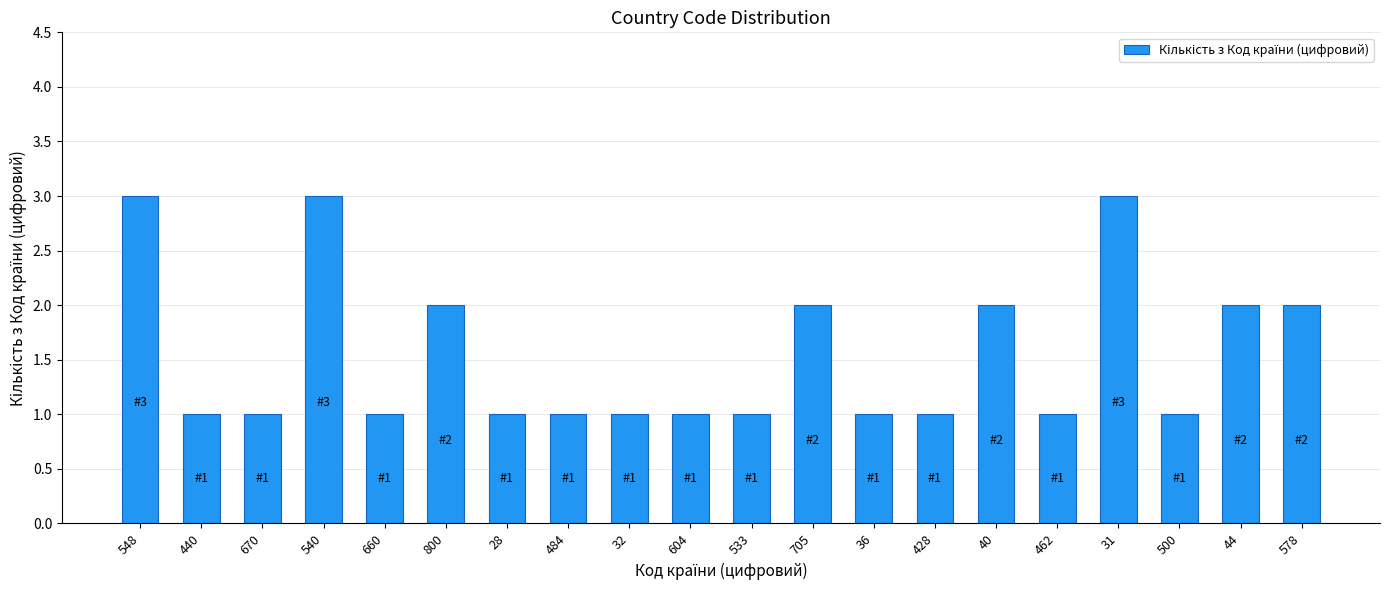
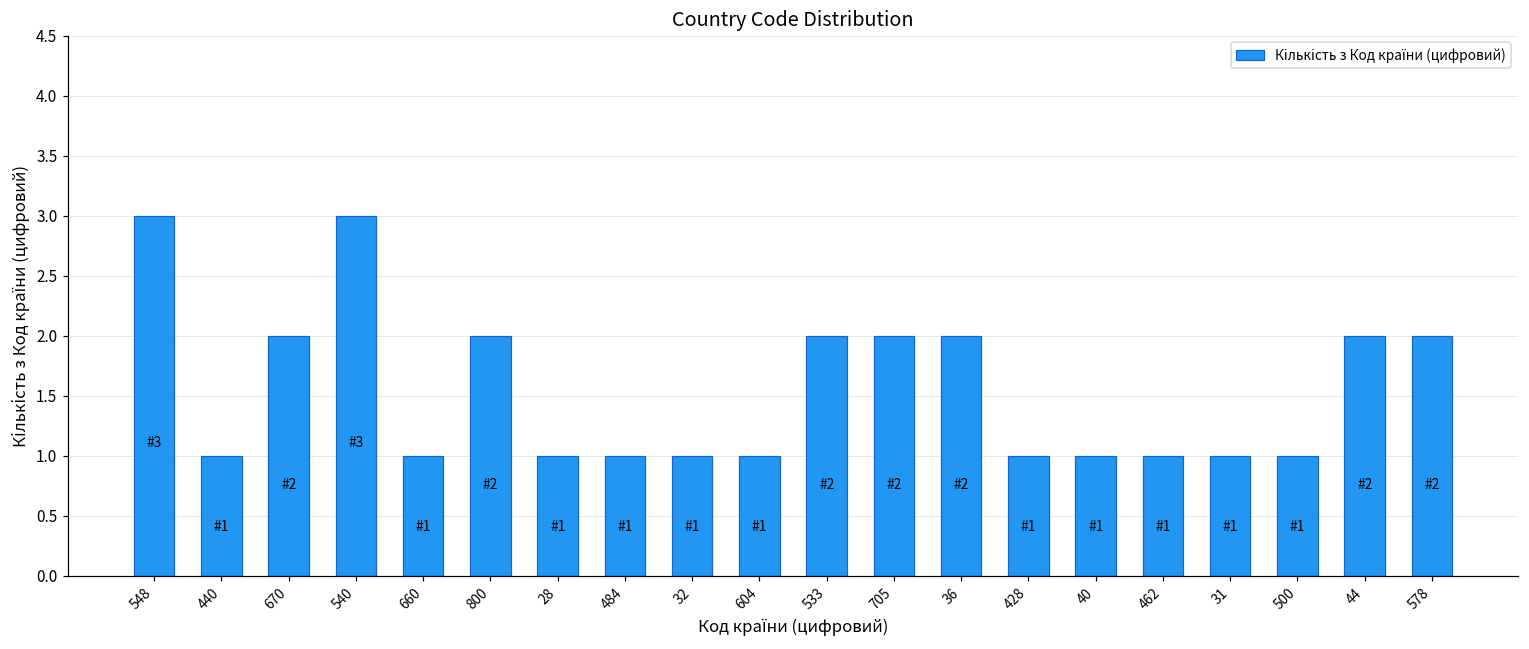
670: 1 -> 2
533: 1 -> 2
36: 1 -> 2
40: 2 -> 1
31: 3 -> 1
